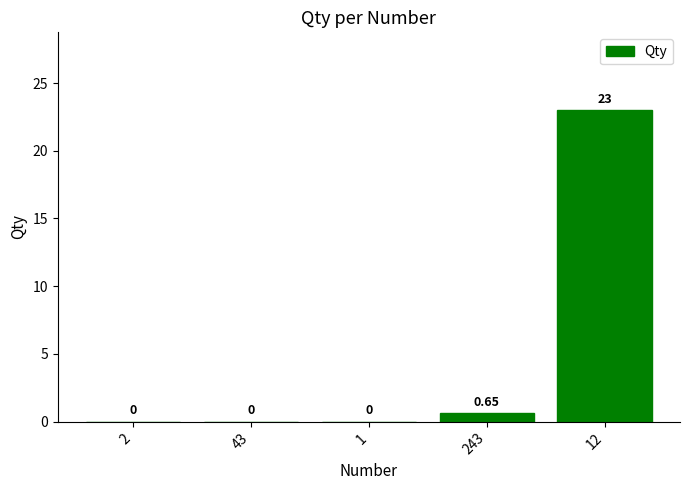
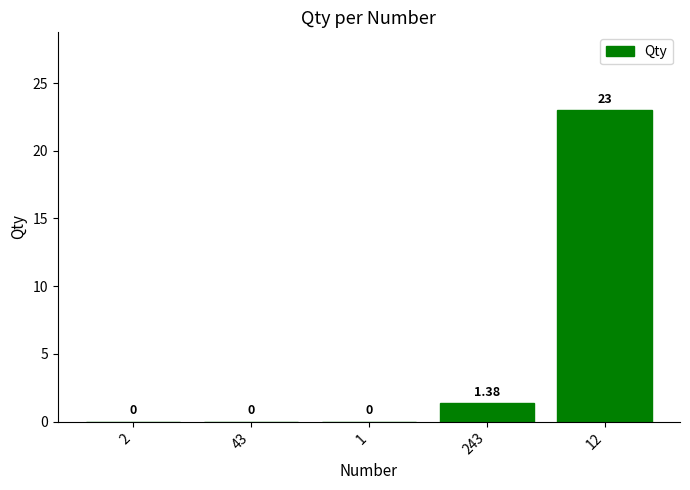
243: 0.65 -> 1.38
